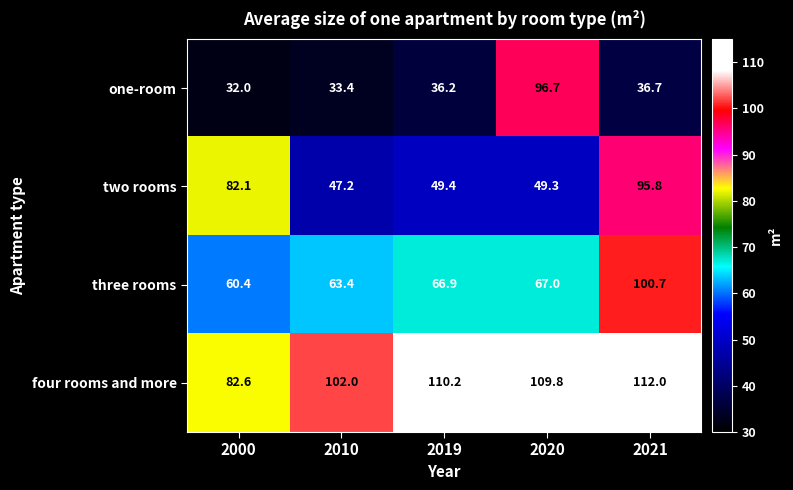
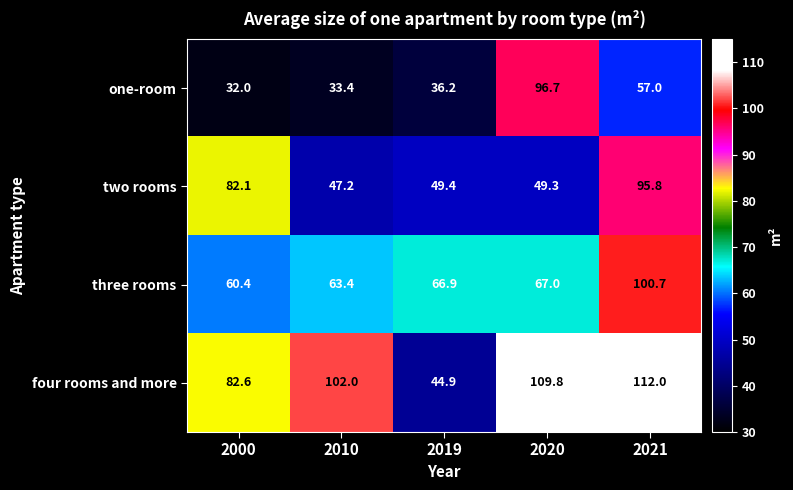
one-room, 2021: 36.7 -> 57.0
four rooms and more, 2019: 110.2 -> 44.9
